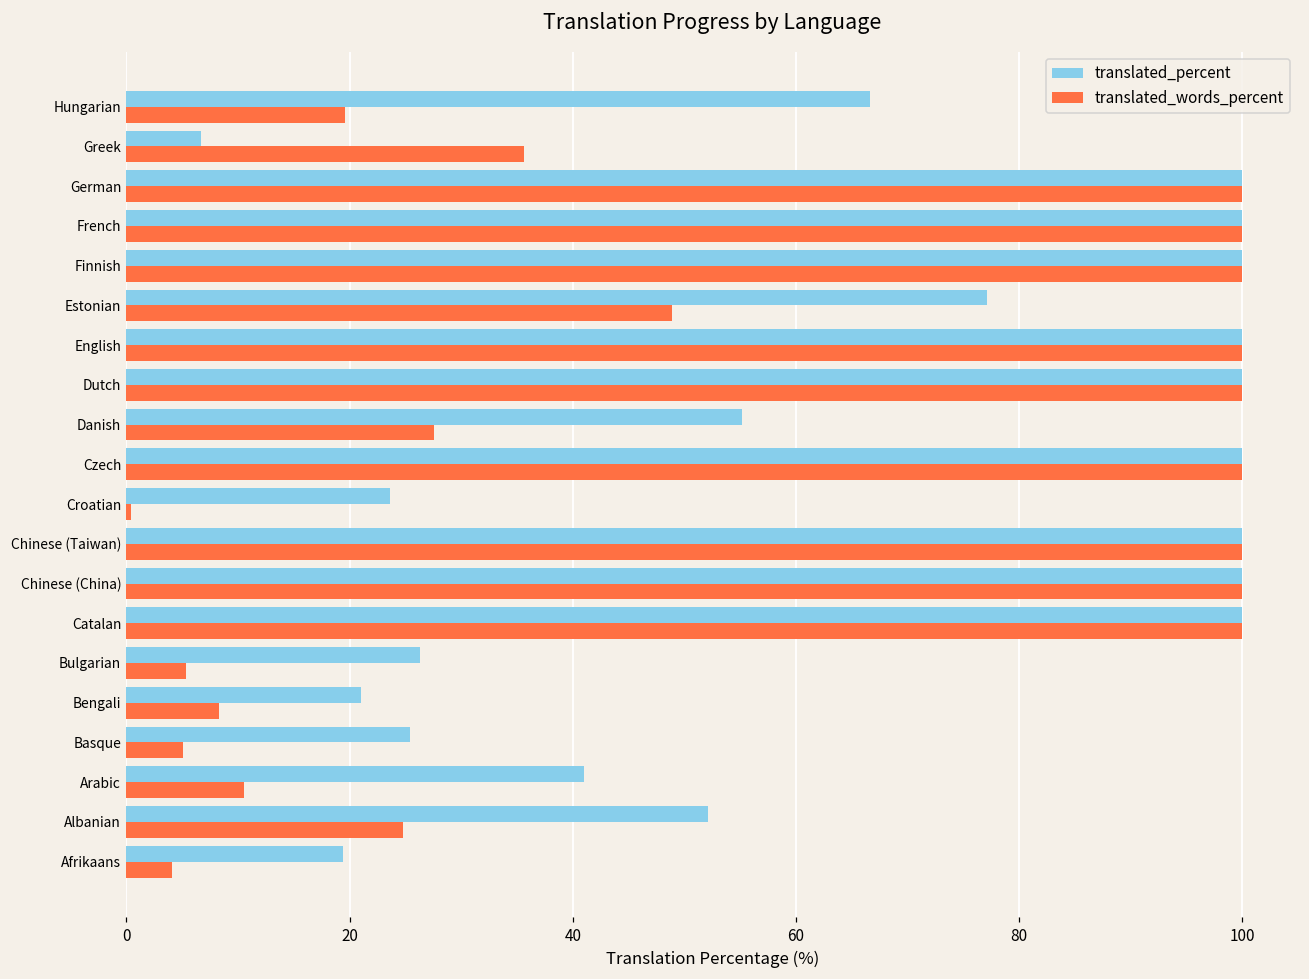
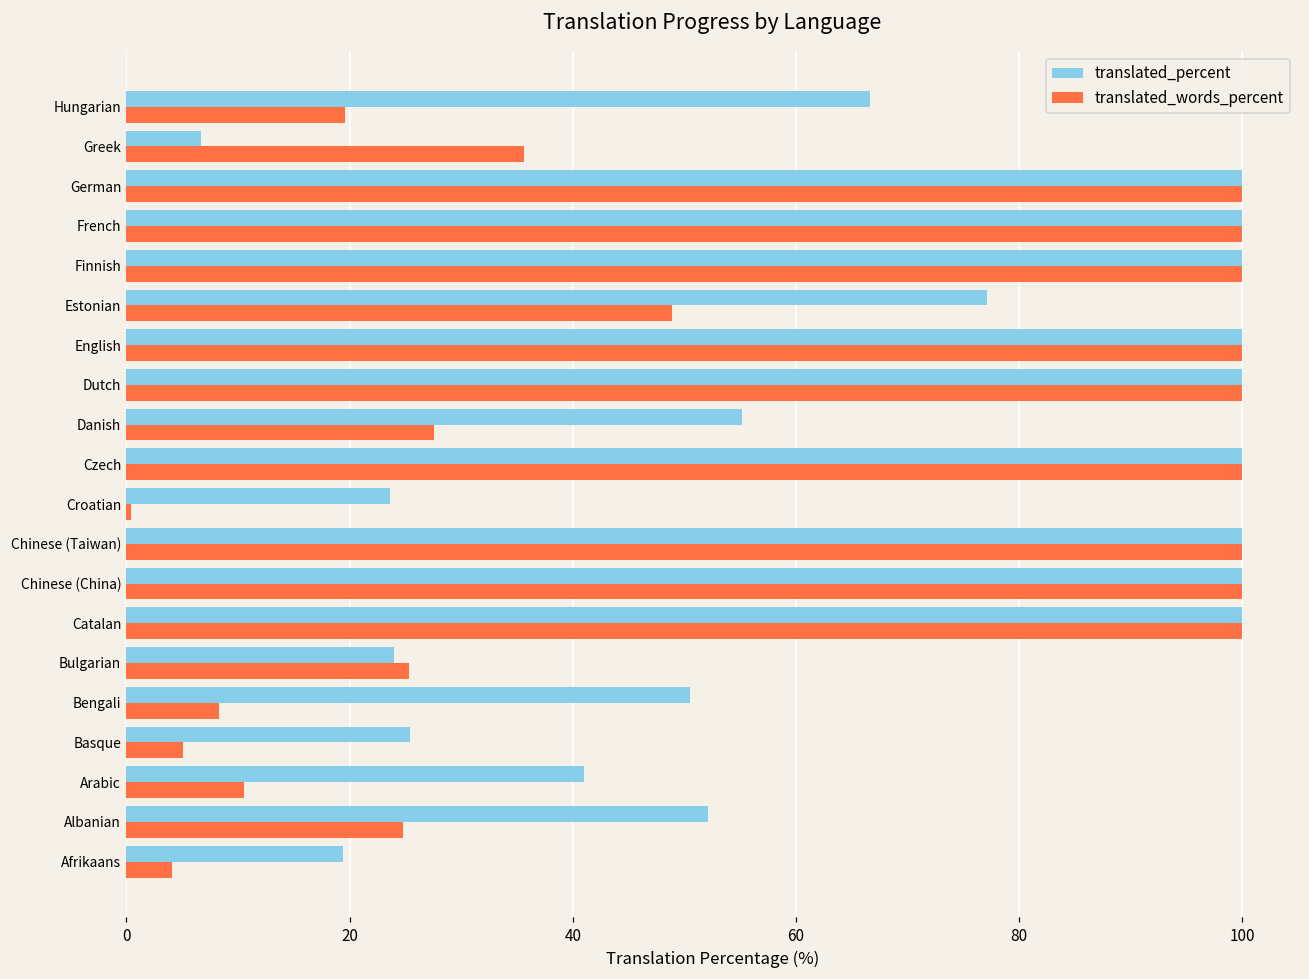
translated_percent, Bulgarian: 26.3 -> 24.0
translated_words_percent, Bulgarian: 5.3 -> 25.3
translated_percent, Bengali: 21.0 -> 50.5
